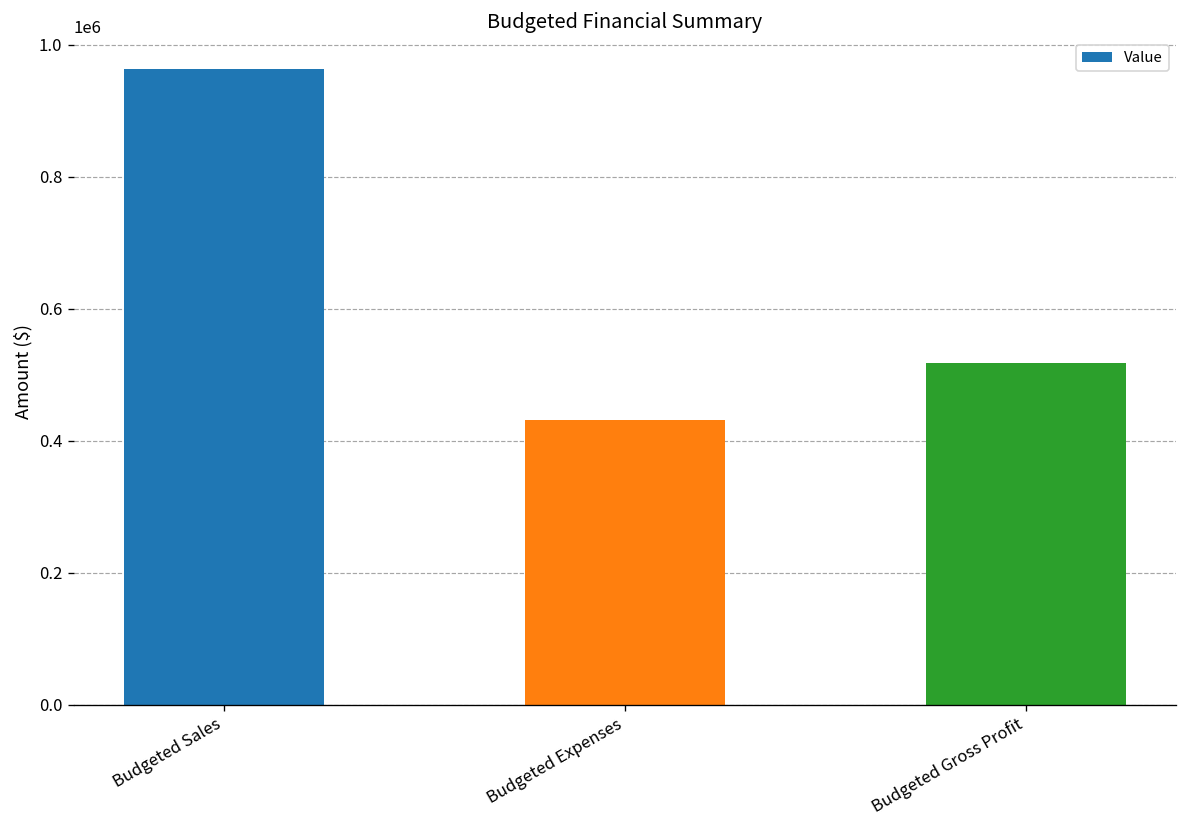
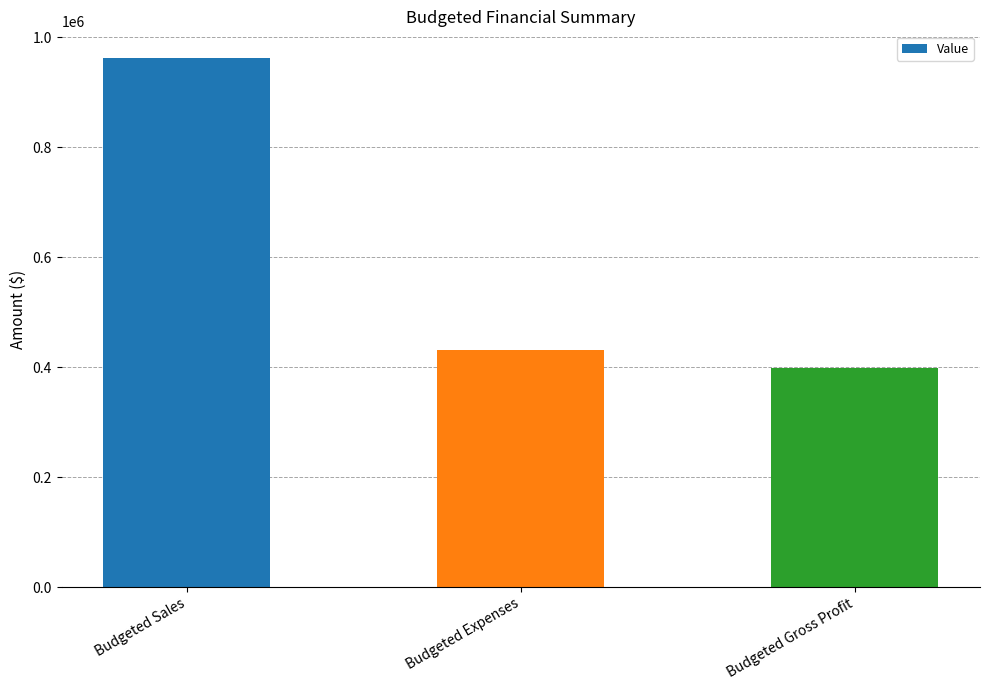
Budgeted Gross Profit: 520000 -> 400000
